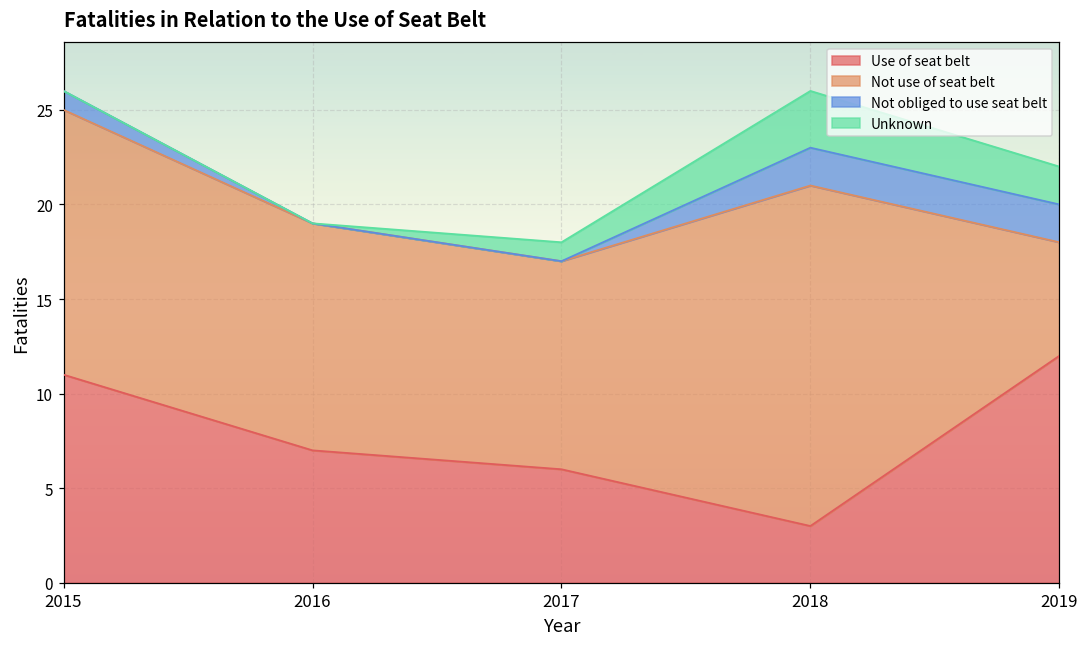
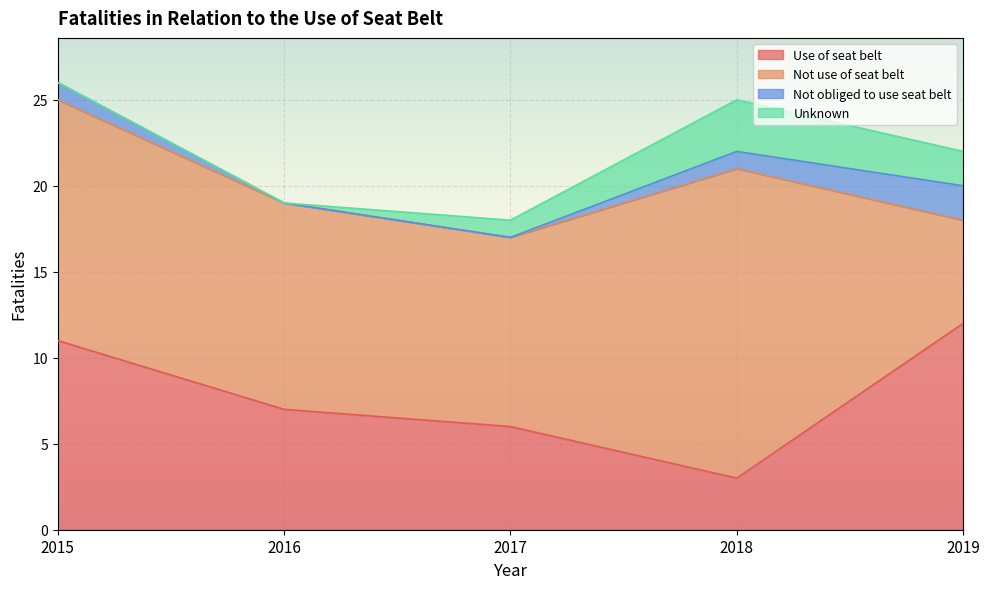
Not obliged to use seat belt, 2018: 2 -> 1
